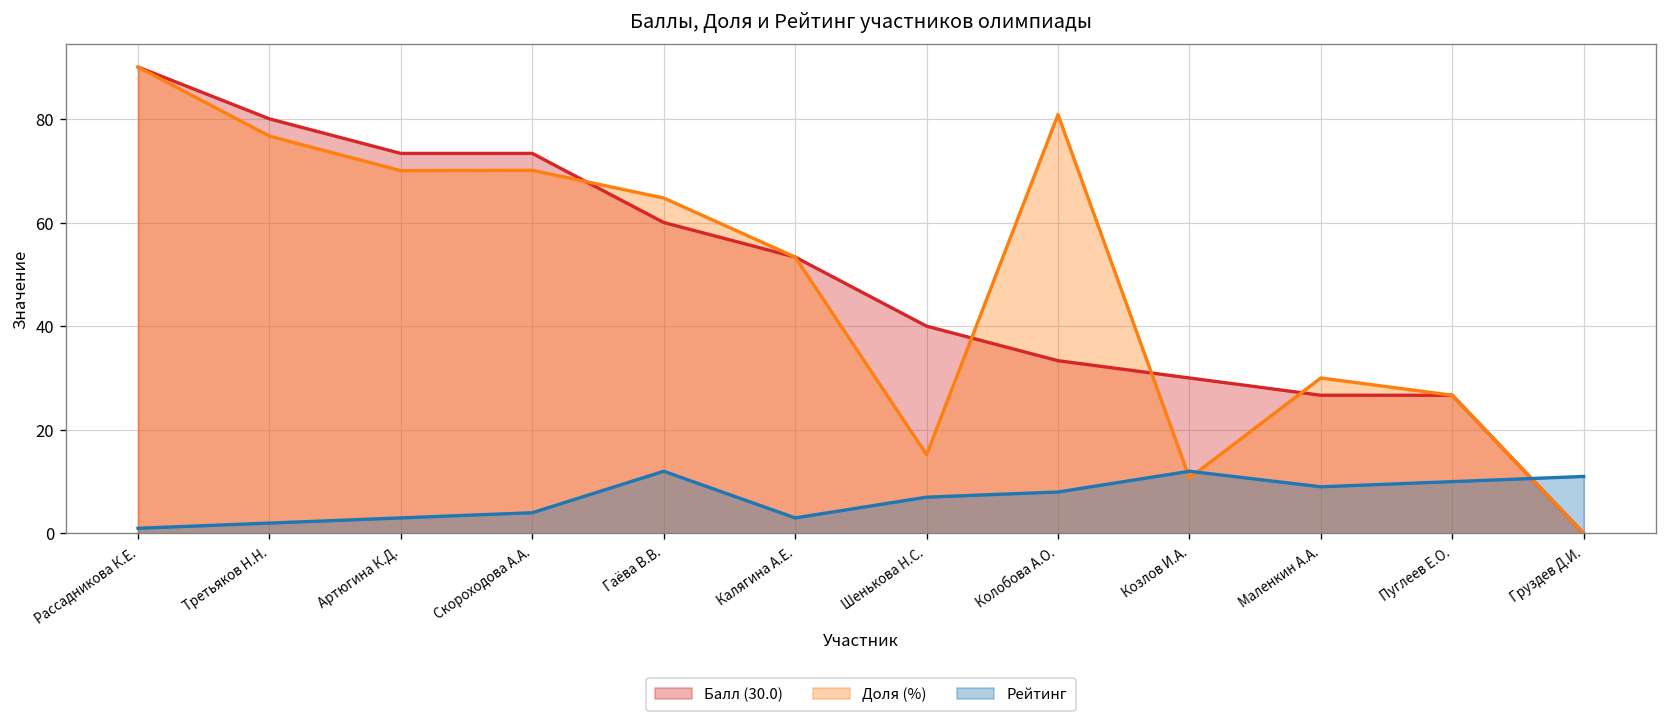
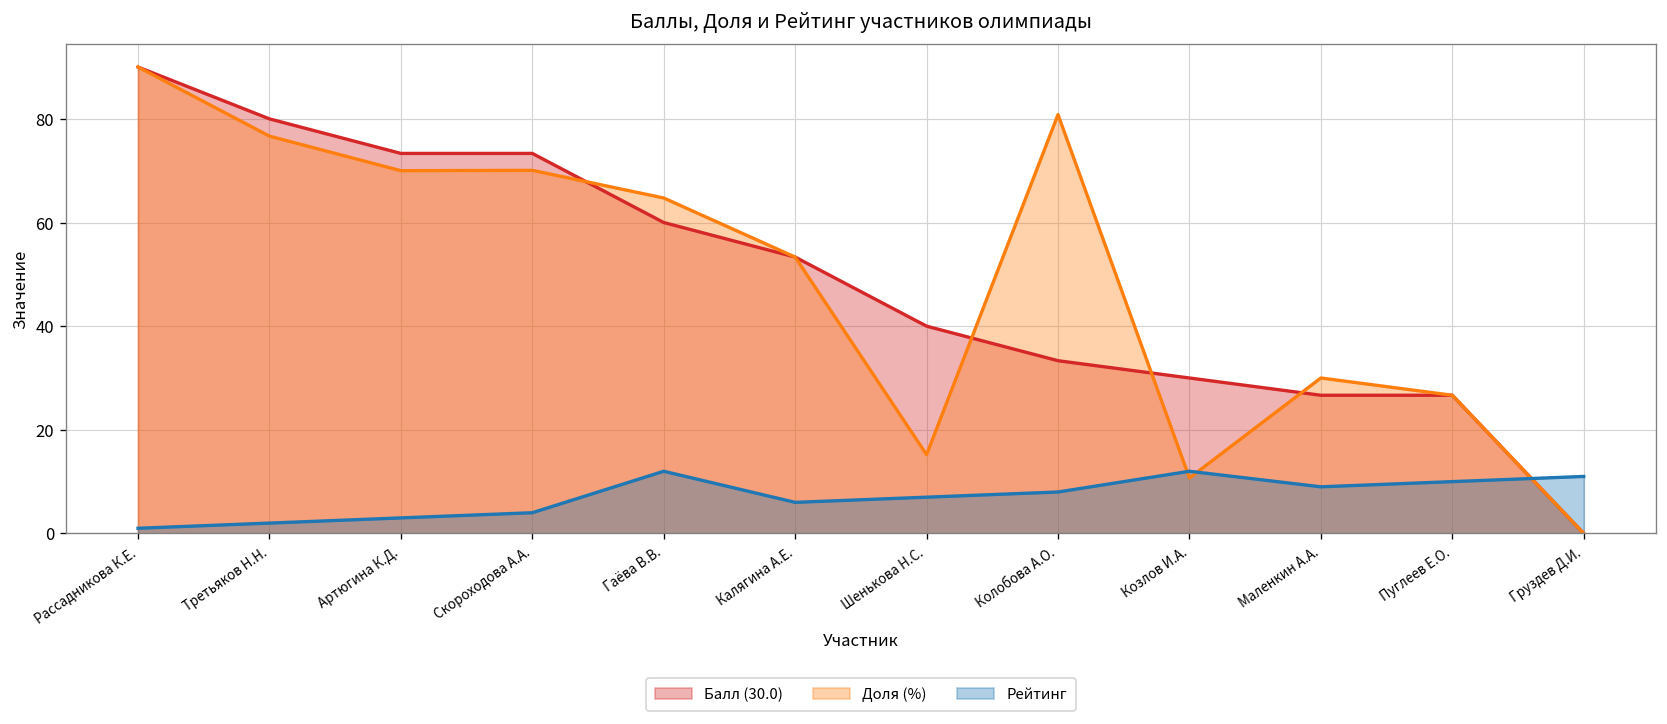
Рейтинг, Калягина А.Е.: 3 -> 6
